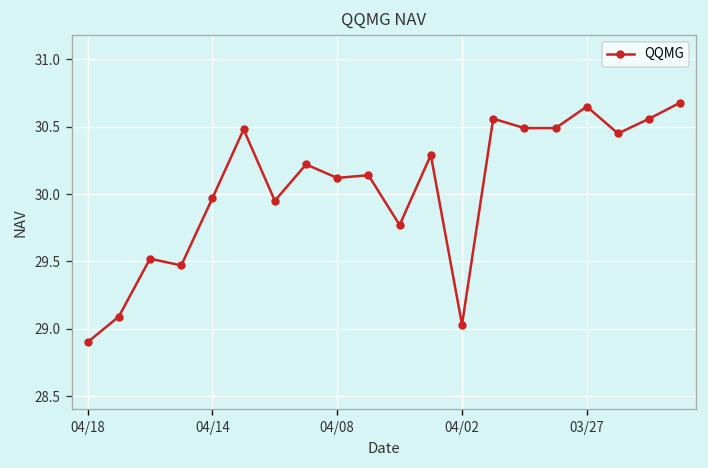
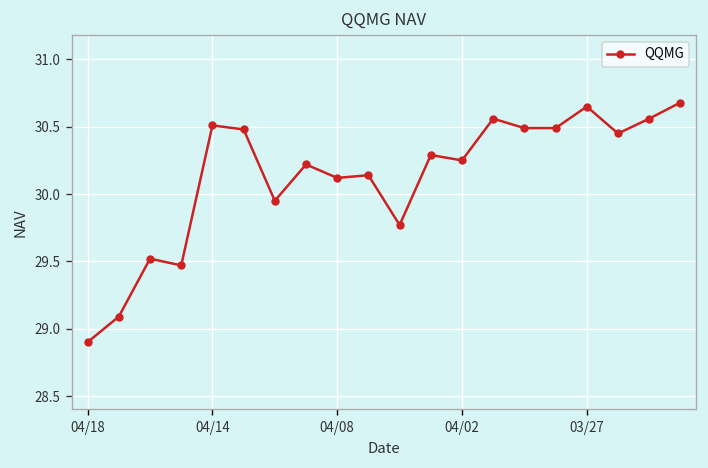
04/14: 29.97 -> 30.51
04/02: 29.03 -> 30.25
